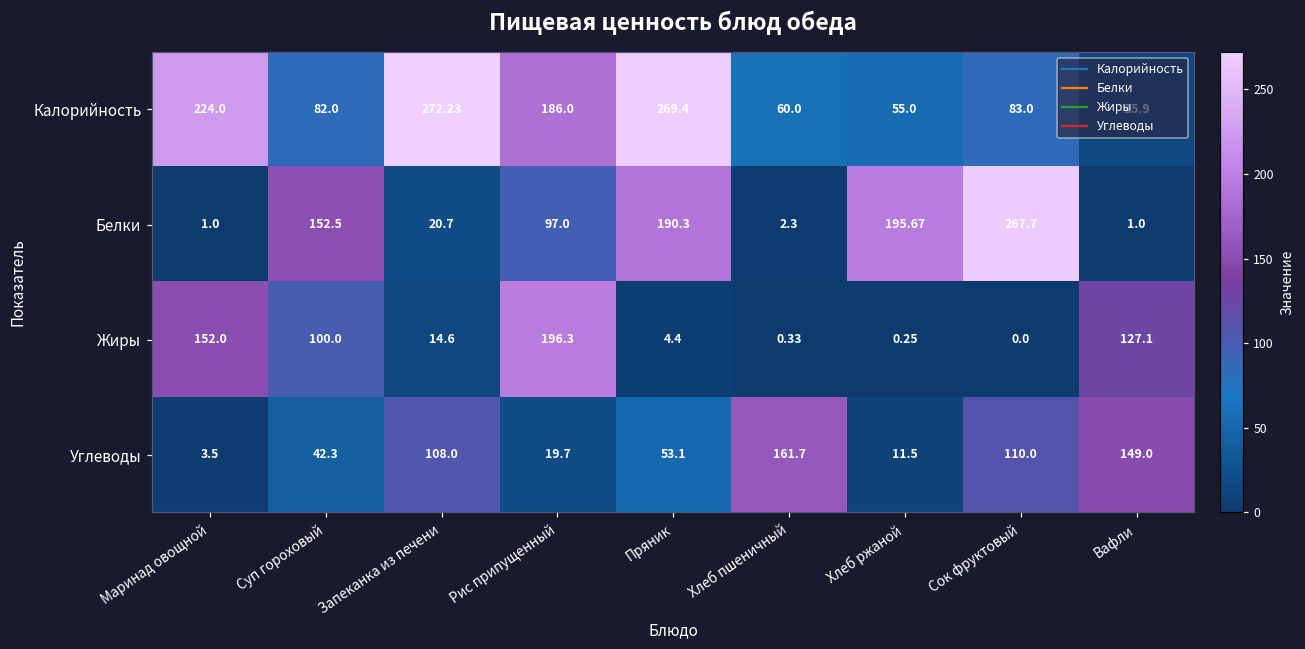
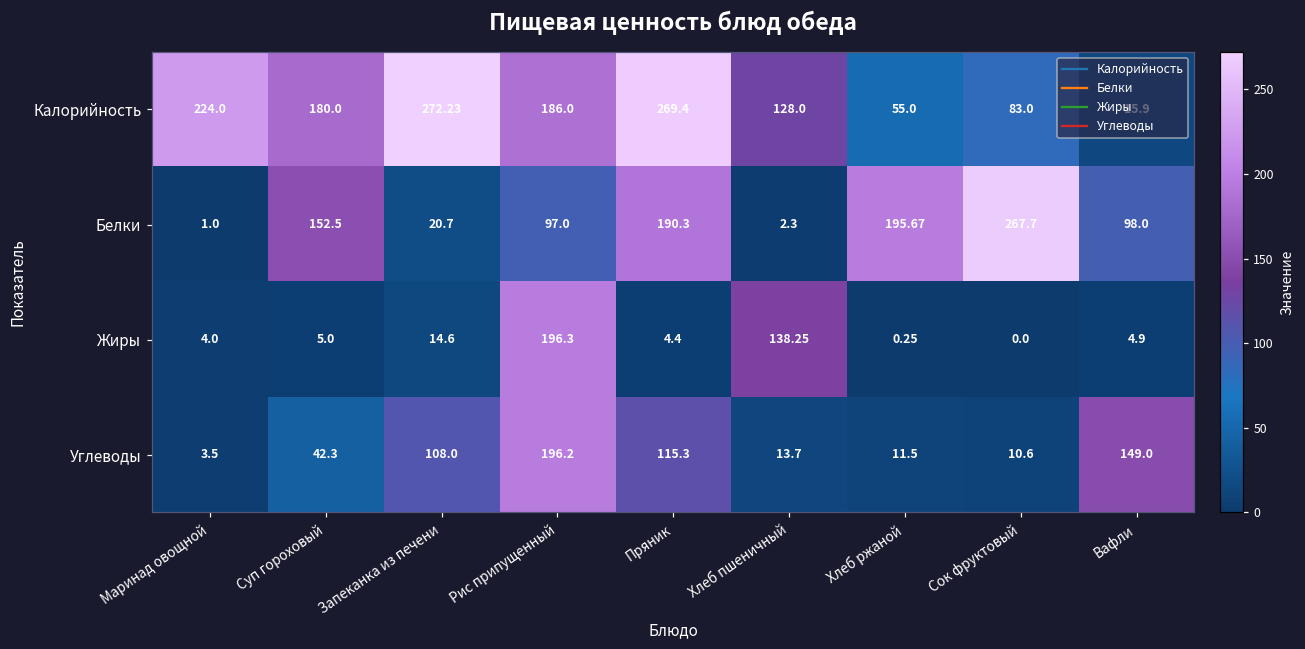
Калорийность, Суп гороховый: 82.0 -> 180.0
Калорийность, Хлеб пшеничный: 60.0 -> 128.0
Белки, Вафли: 1.0 -> 98.0
Жиры, Маринад овощной: 152.0 -> 4.0
Жиры, Суп гороховый: 100.0 -> 5.0
Жиры, Хлеб пшеничный: 0.33 -> 138.25
Жиры, Вафли: 127.1 -> 4.9
Углеводы, Рис припущенный: 19.7 -> 196.2
Углеводы, Пряник: 53.1 -> 115.3
Углеводы, Хлеб пшеничный: 161.7 -> 13.7
Углеводы, Сок фруктовый: 110.0 -> 10.6
